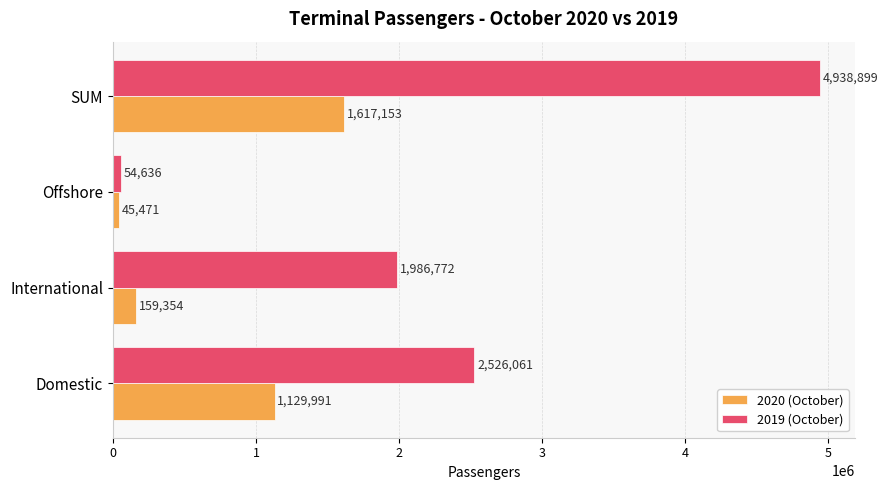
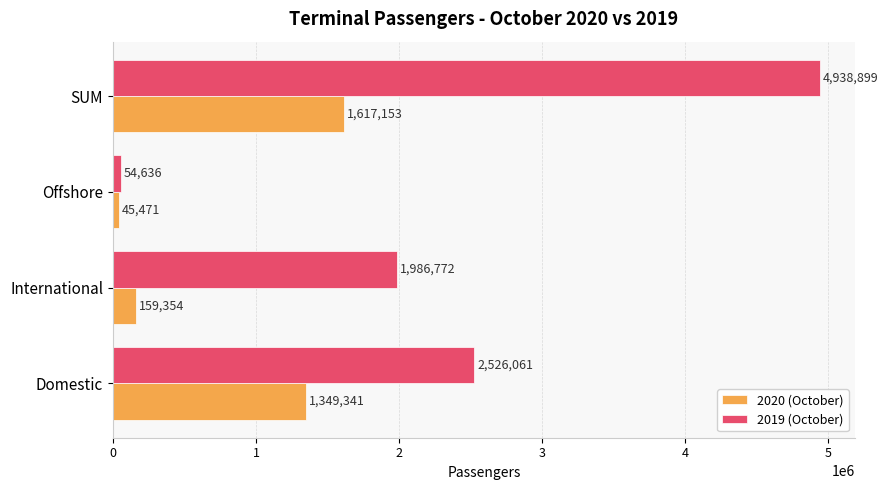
2020 (October), Domestic: 1,129,991 -> 1,349,341
